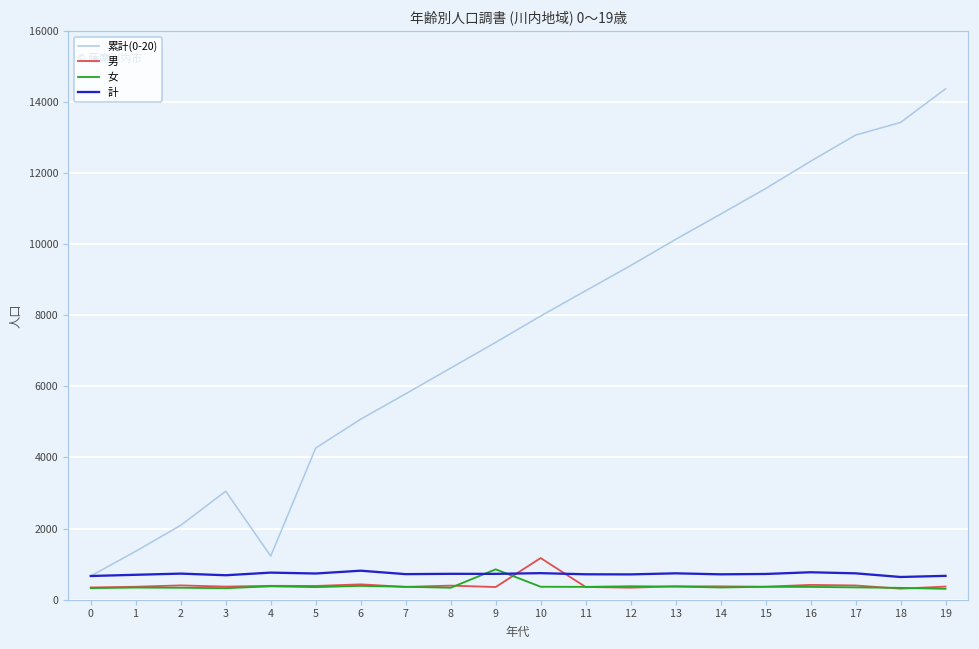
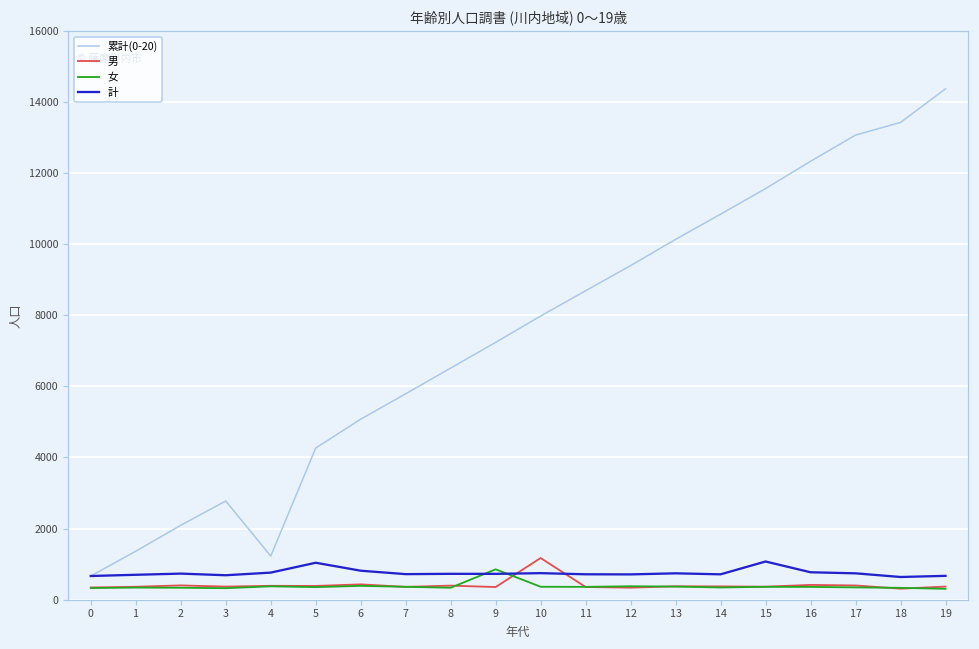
累計(0-20), 3: 3000 -> 2800
計, 5: 700 -> 1000
計, 15: 700 -> 1100
